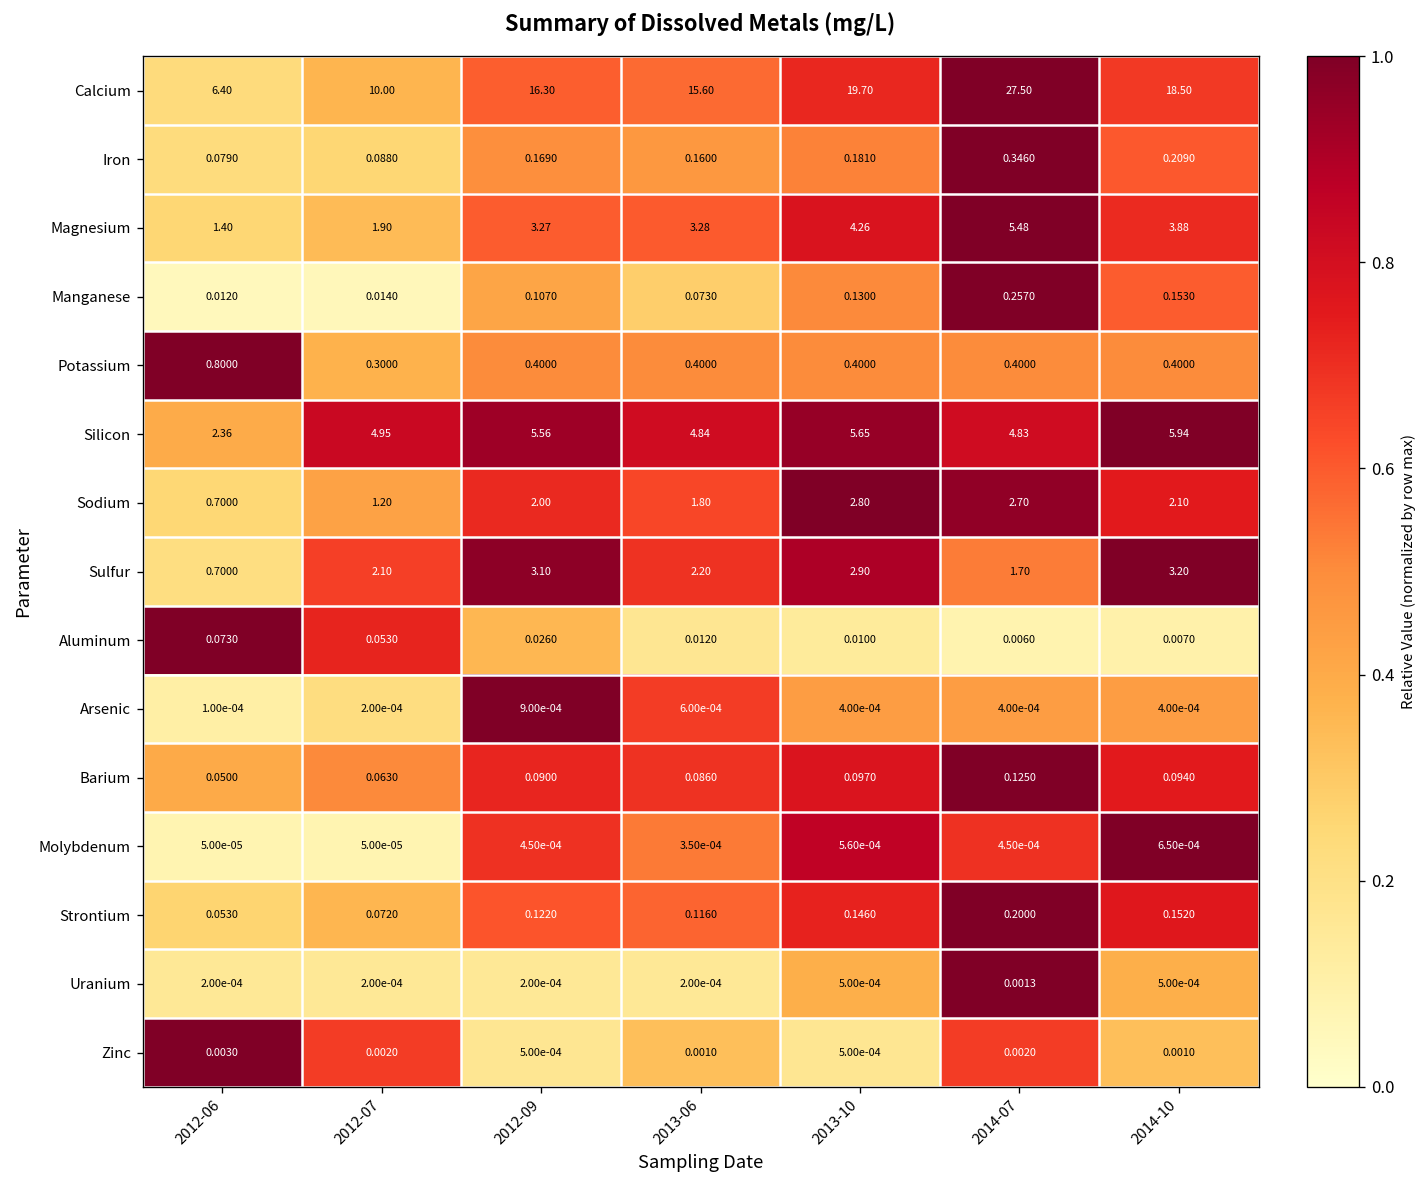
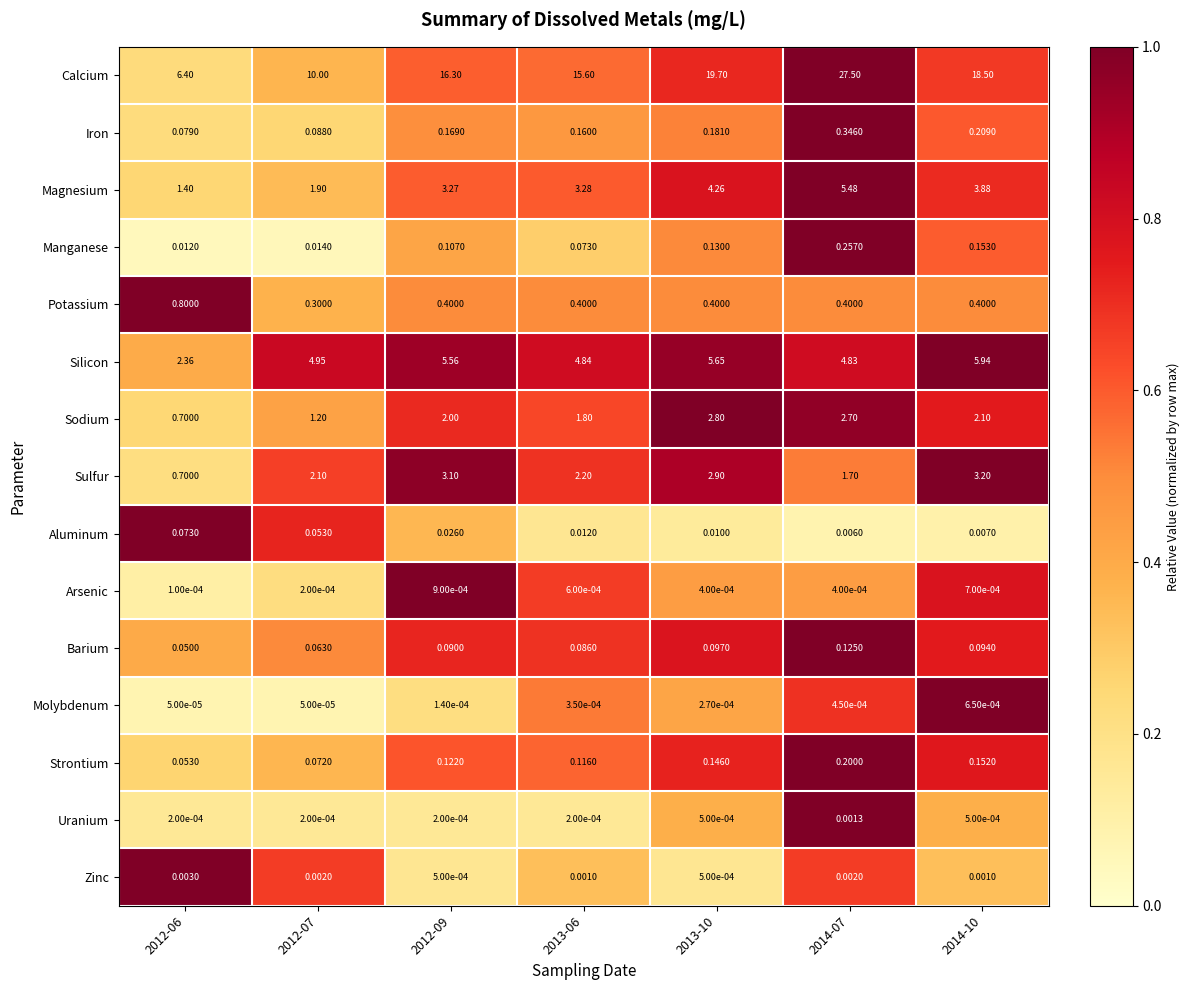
Arsenic, 2014-10: 4.00e-04 -> 7.00e-04
Molybdenum, 2012-09: 4.50e-04 -> 1.40e-04
Molybdenum, 2013-10: 5.60e-04 -> 2.70e-04
